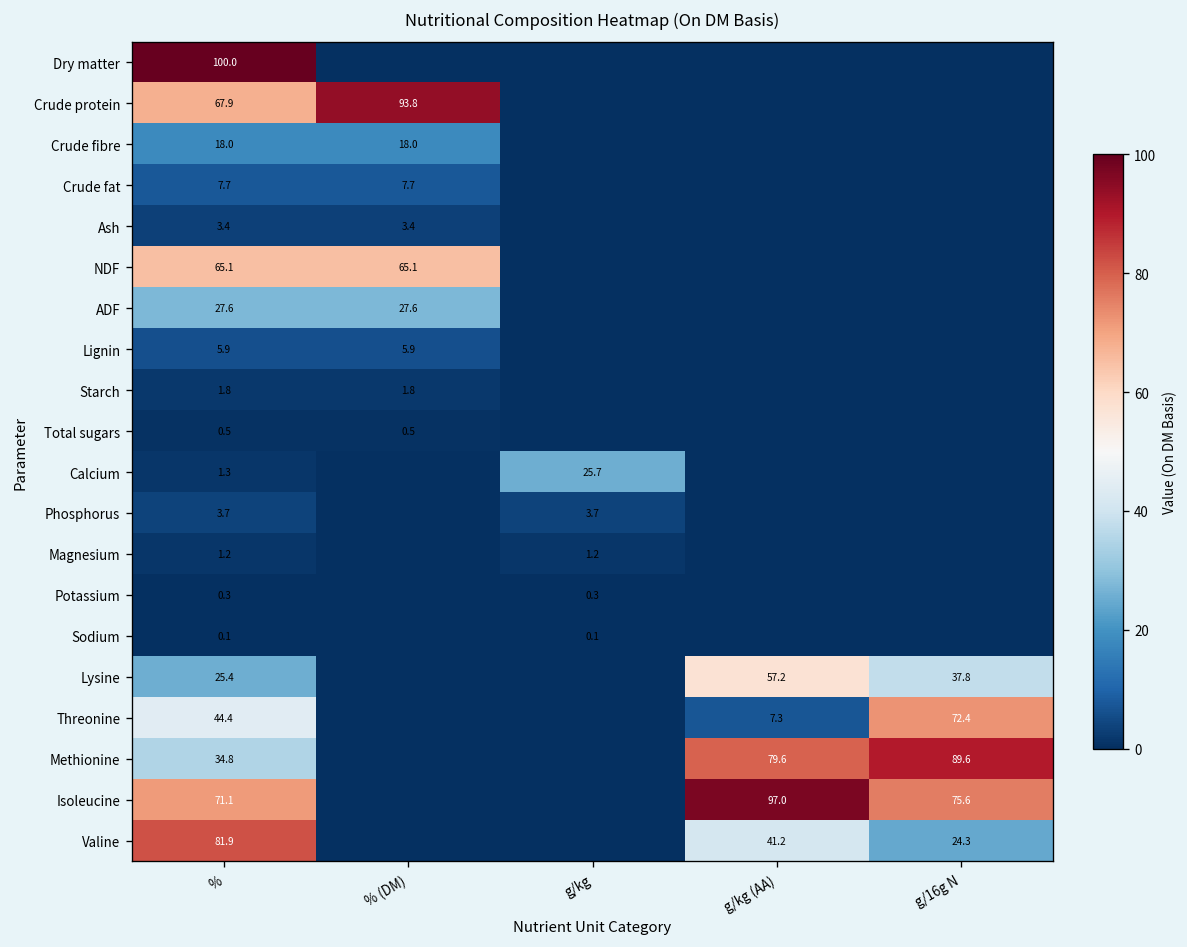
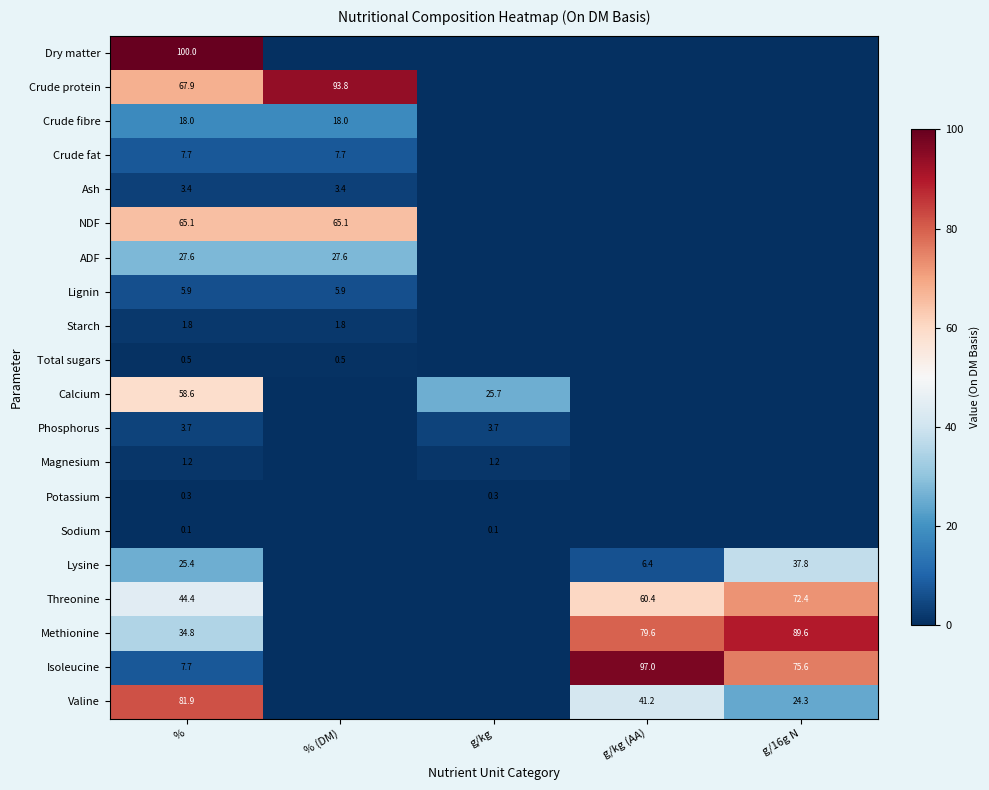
Calcium, %: 1.3 -> 58.6
Lysine, g/kg (AA): 57.2 -> 6.4
Threonine, g/kg (AA): 7.3 -> 60.4
Isoleucine, %: 71.1 -> 7.7
